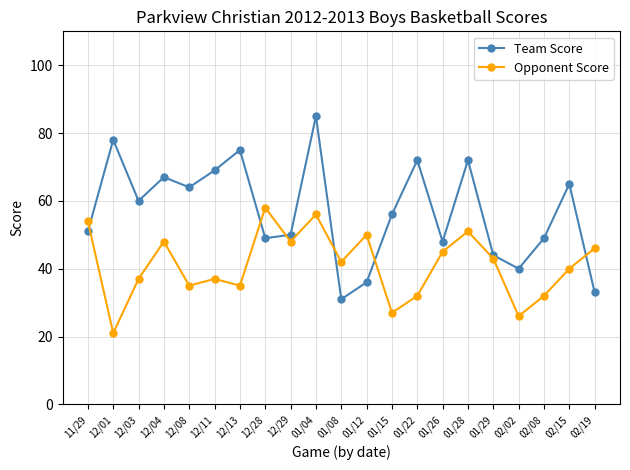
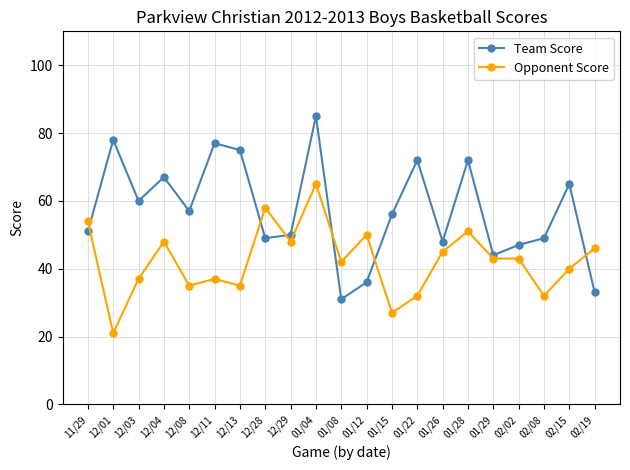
Team Score, 12/08: 64 -> 57
Team Score, 12/11: 69 -> 77
Opponent Score, 01/04: 56 -> 65
Team Score, 02/02: 40 -> 47
Opponent Score, 02/02: 26 -> 43
